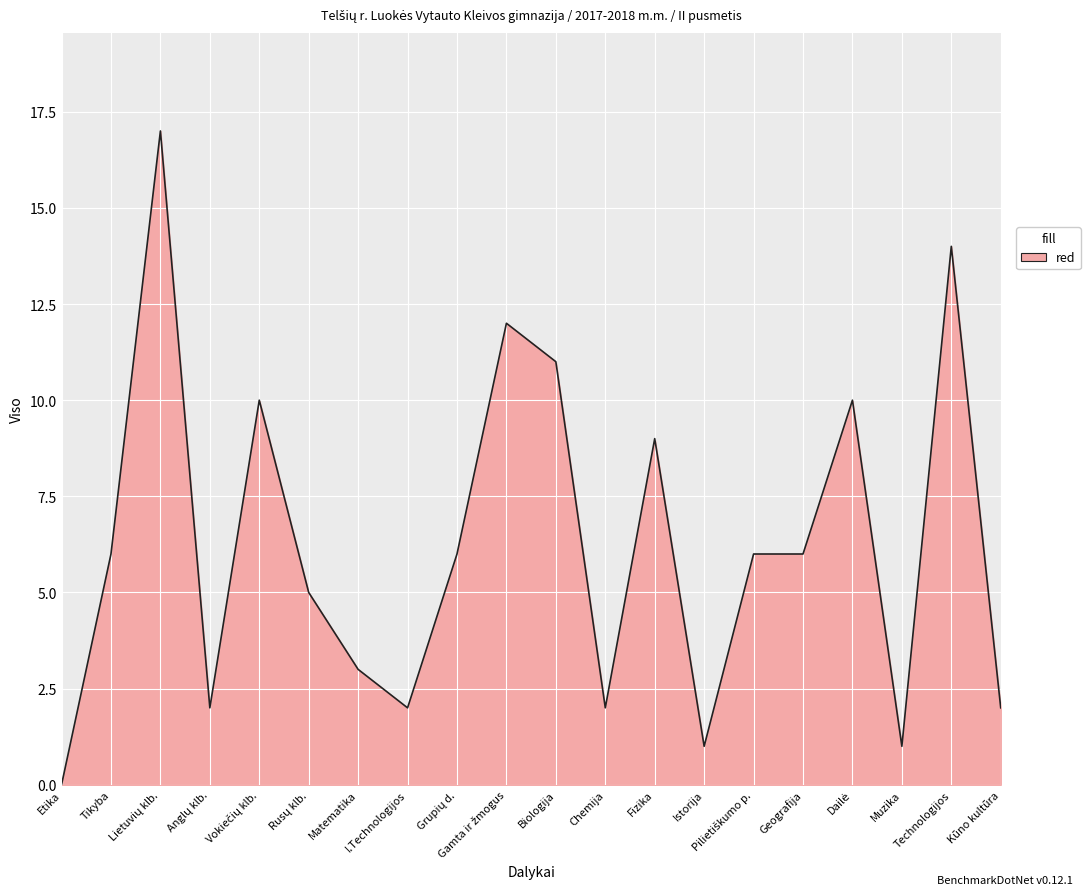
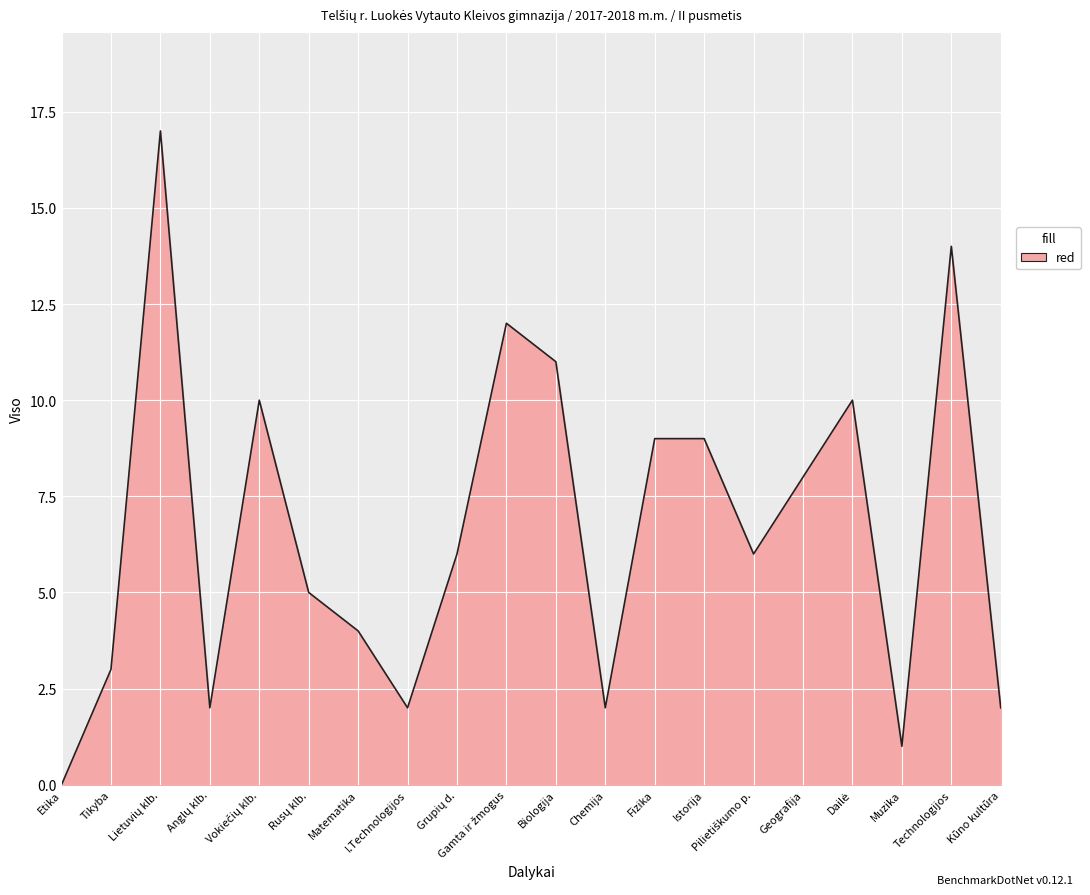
Tikyba: 6 -> 3
Matematika: 3 -> 4
Istorija: 1 -> 9
Geografija: 6 -> 8
